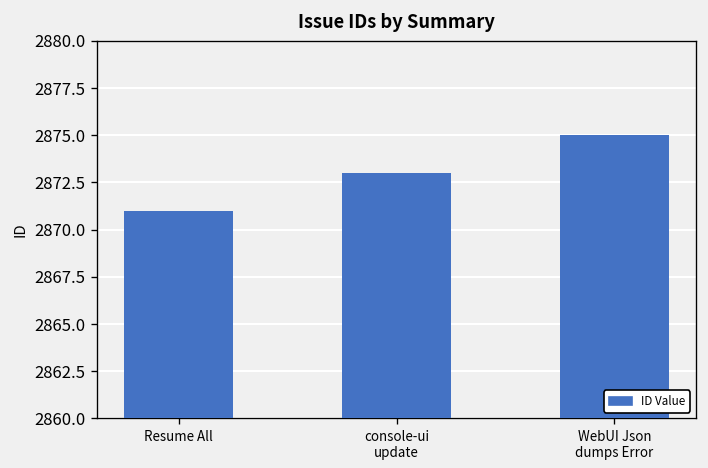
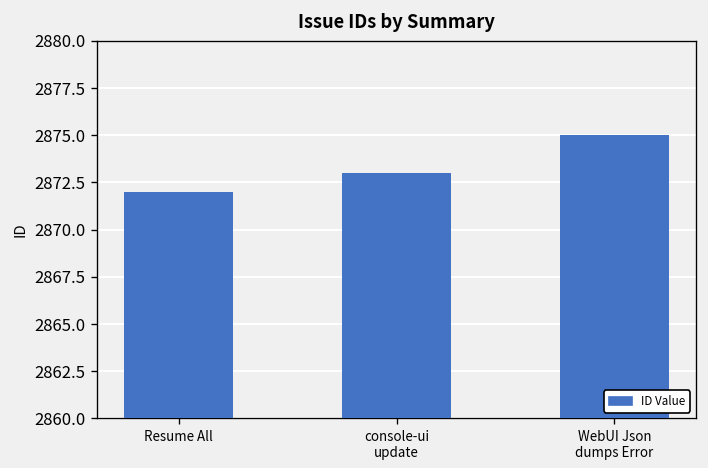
Resume All: 2871 -> 2872
